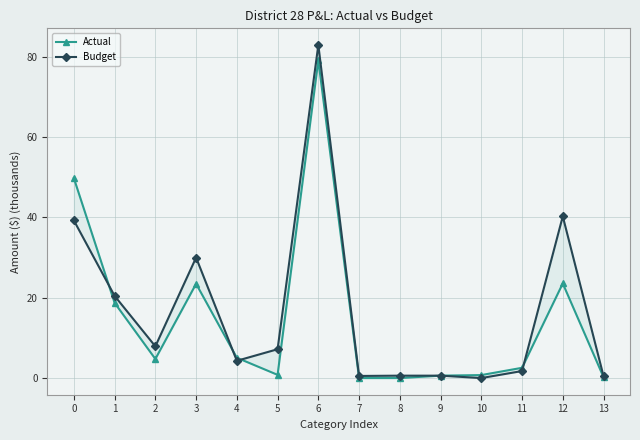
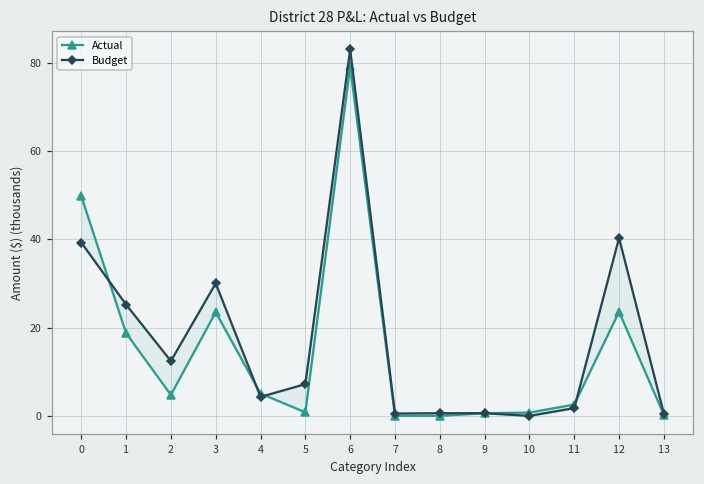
Budget, 1: 20 -> 25
Budget, 2: 8 -> 12
